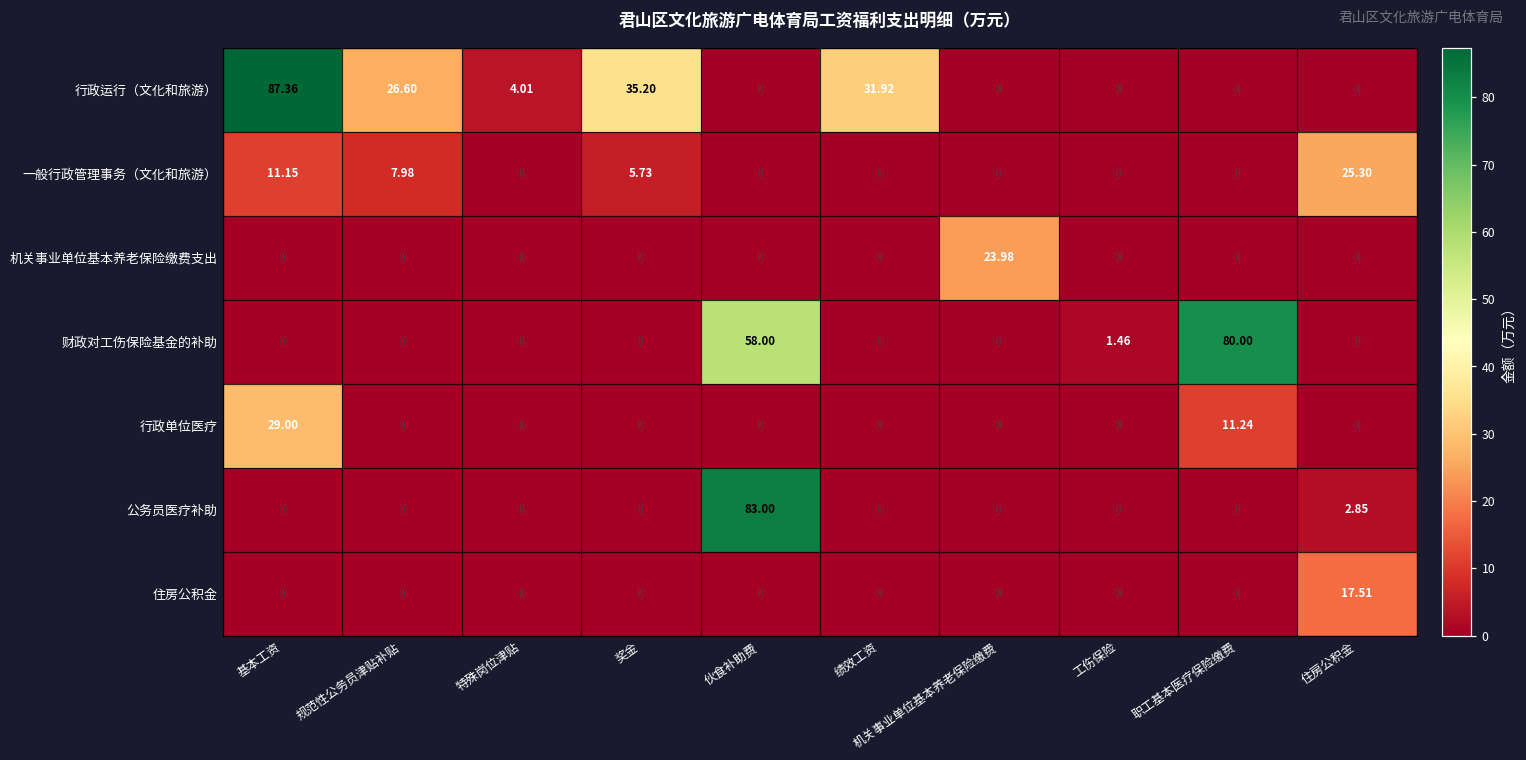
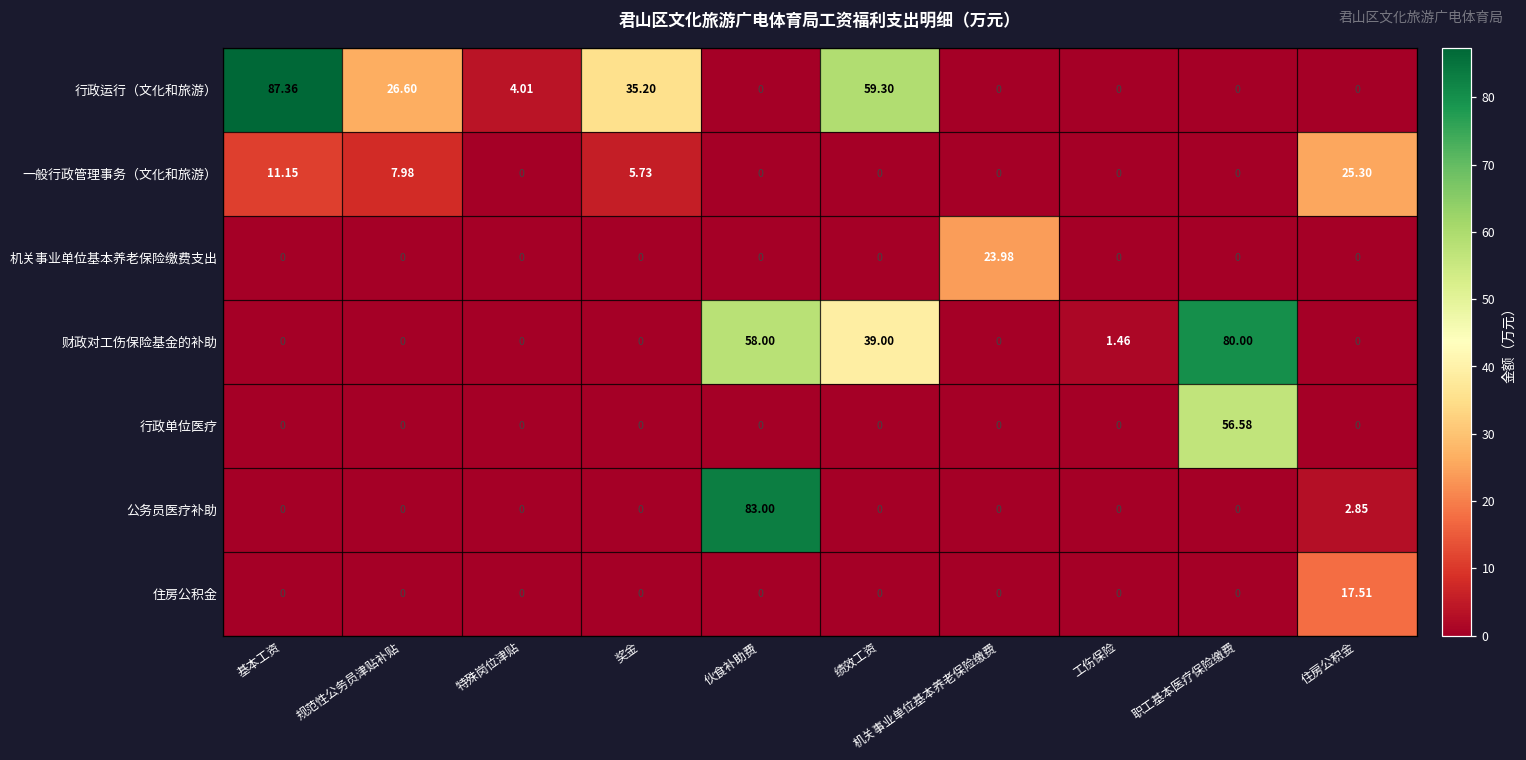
行政运行（文化和旅游）, 绩效工资: 31.92 -> 59.30
财政对工伤保险基金的补助, 绩效工资: 0 -> 39.00
行政单位医疗, 基本工资: 29.00 -> 0
行政单位医疗, 职工基本医疗保险缴费: 11.24 -> 56.58
